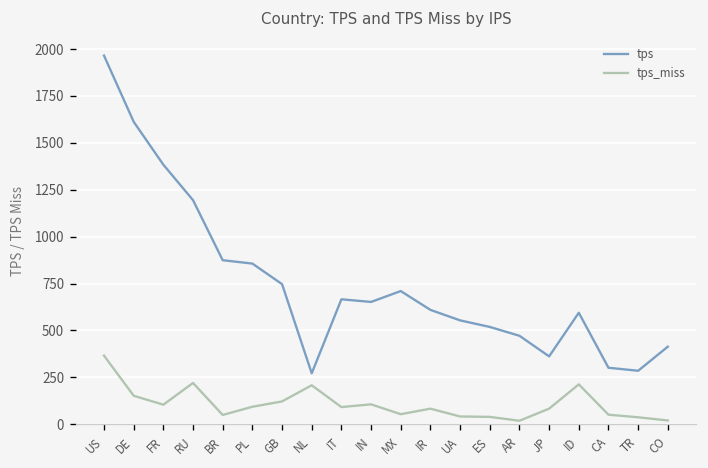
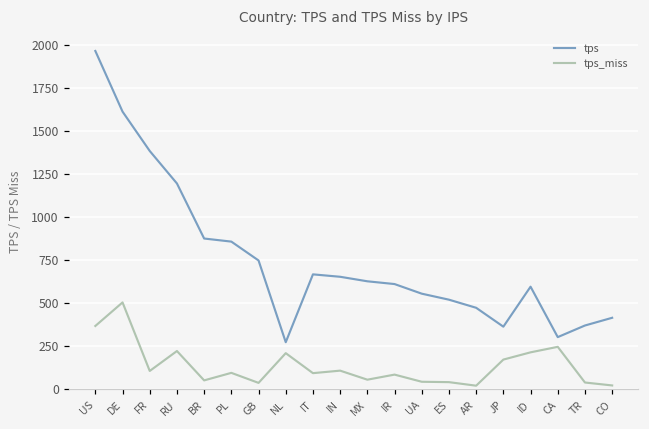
tps_miss, DE: 150 -> 500
tps_miss, GB: 120 -> 40
tps, MX: 710 -> 630
tps_miss, JP: 80 -> 170
tps_miss, CA: 50 -> 240
tps, TR: 290 -> 370
